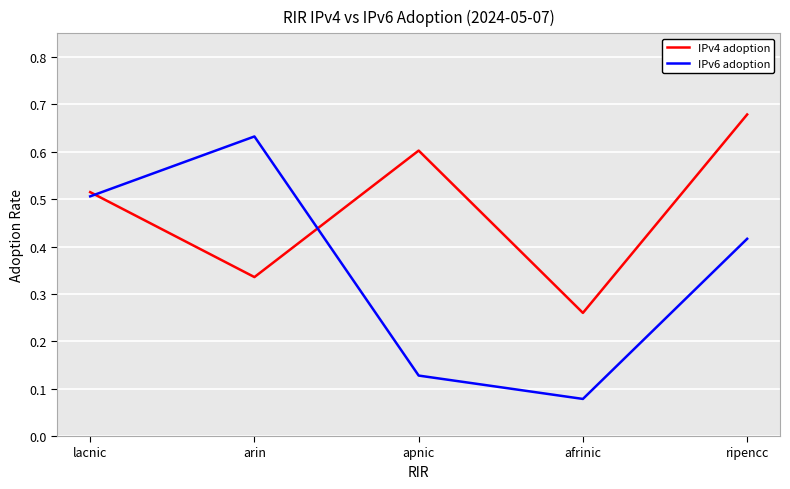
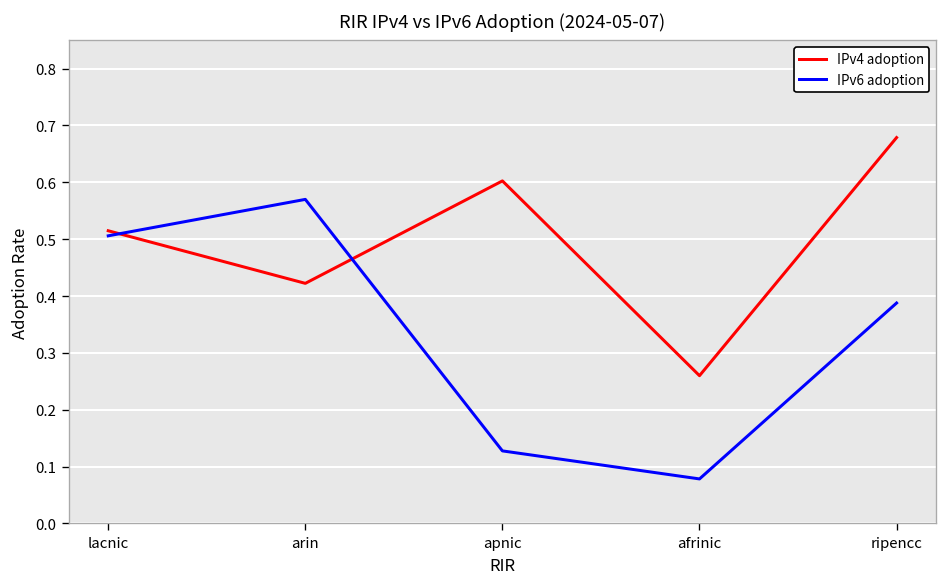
IPv4 adoption, arin: 0.34 -> 0.42
IPv6 adoption, arin: 0.63 -> 0.57
IPv6 adoption, ripencc: 0.42 -> 0.39
